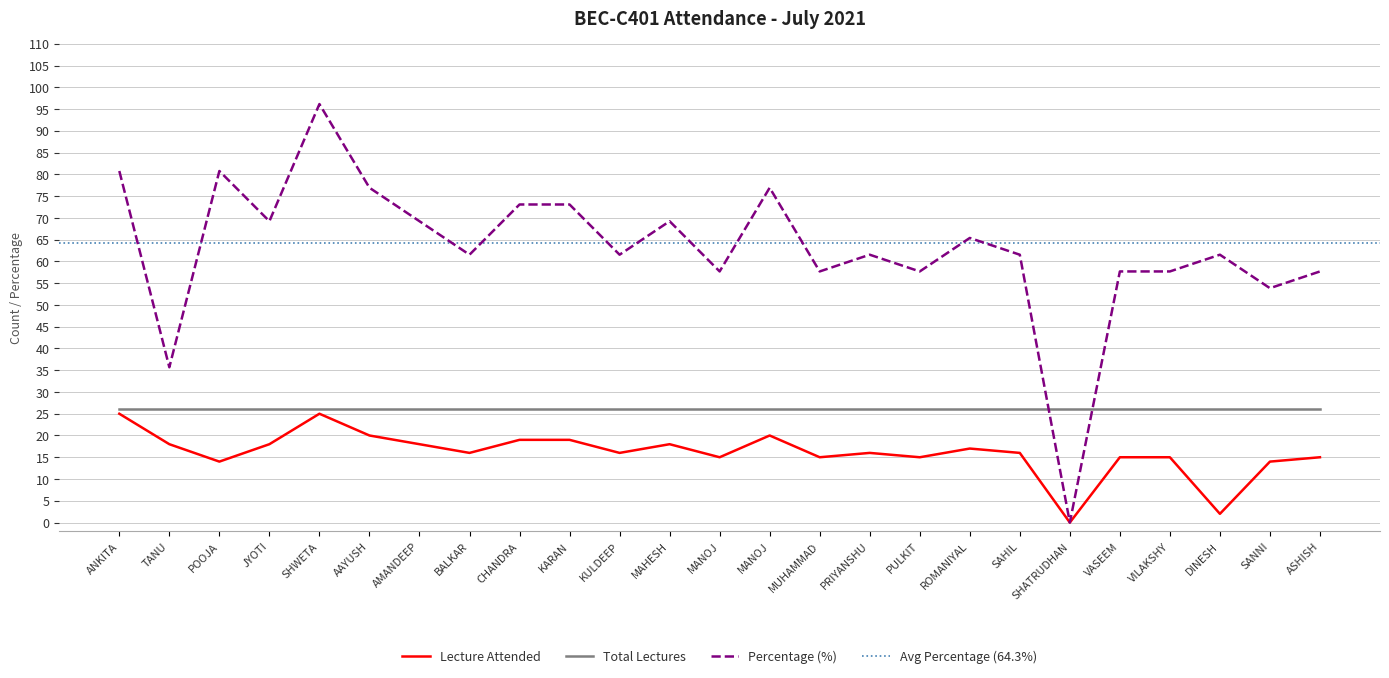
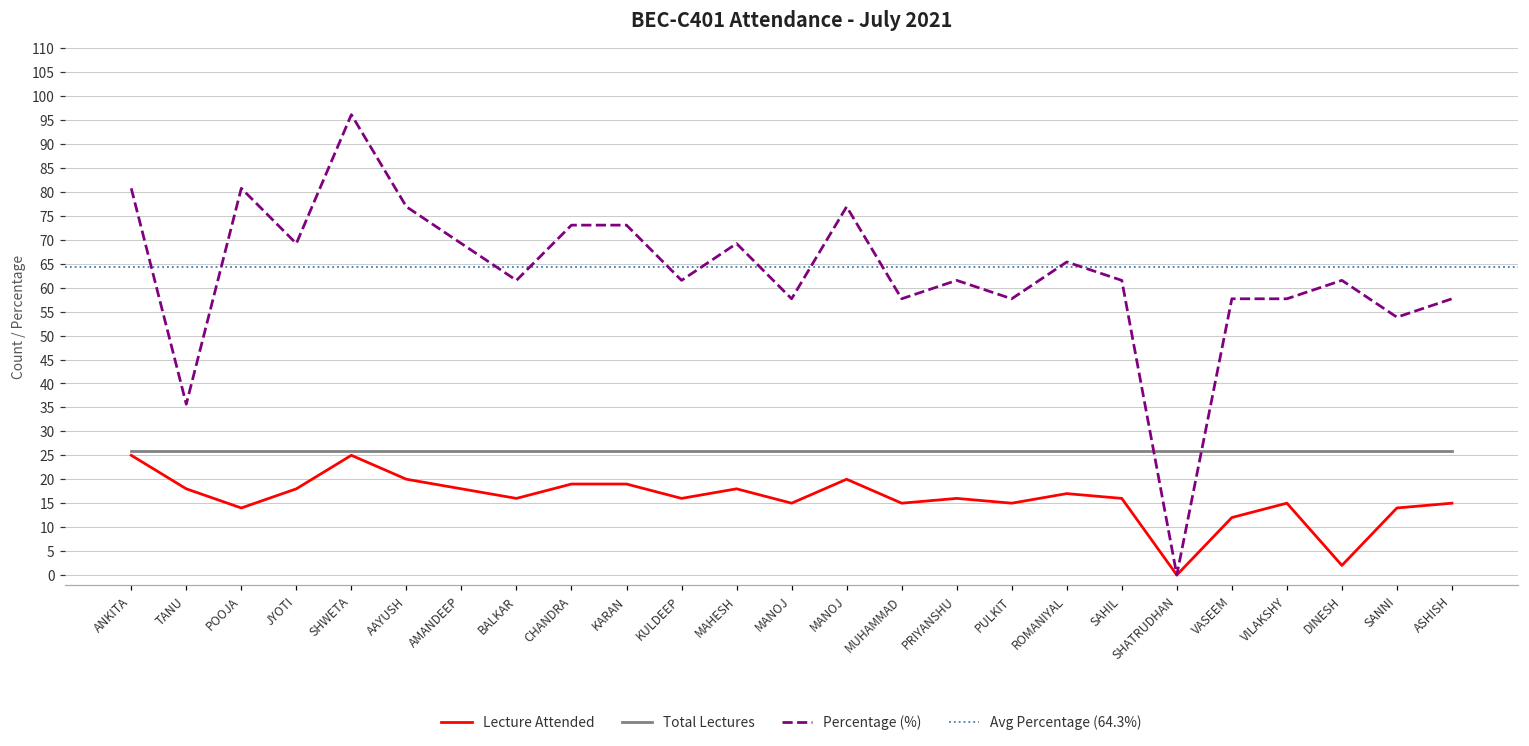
Lecture Attended, VASEEM: 15 -> 12
